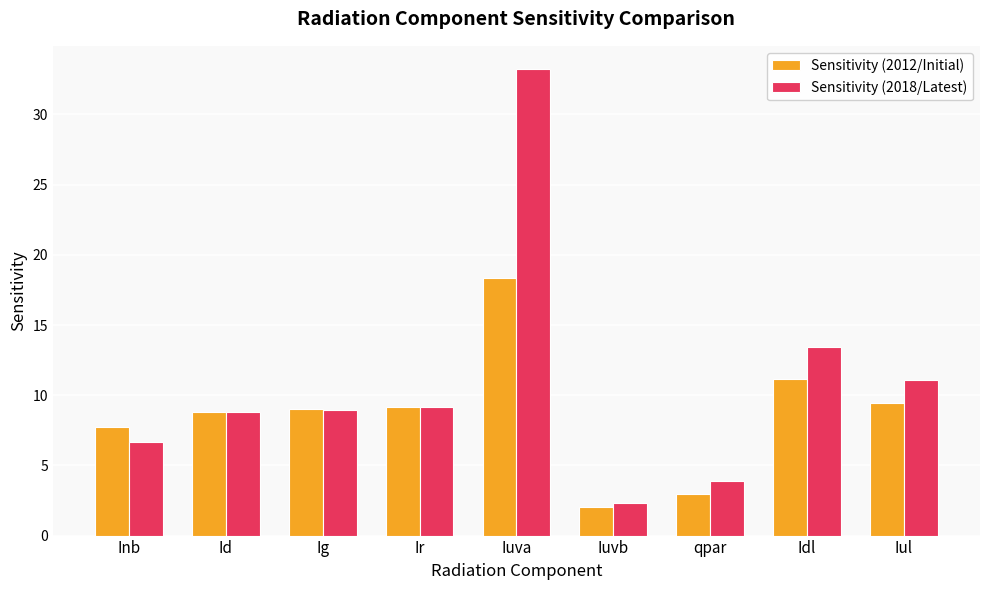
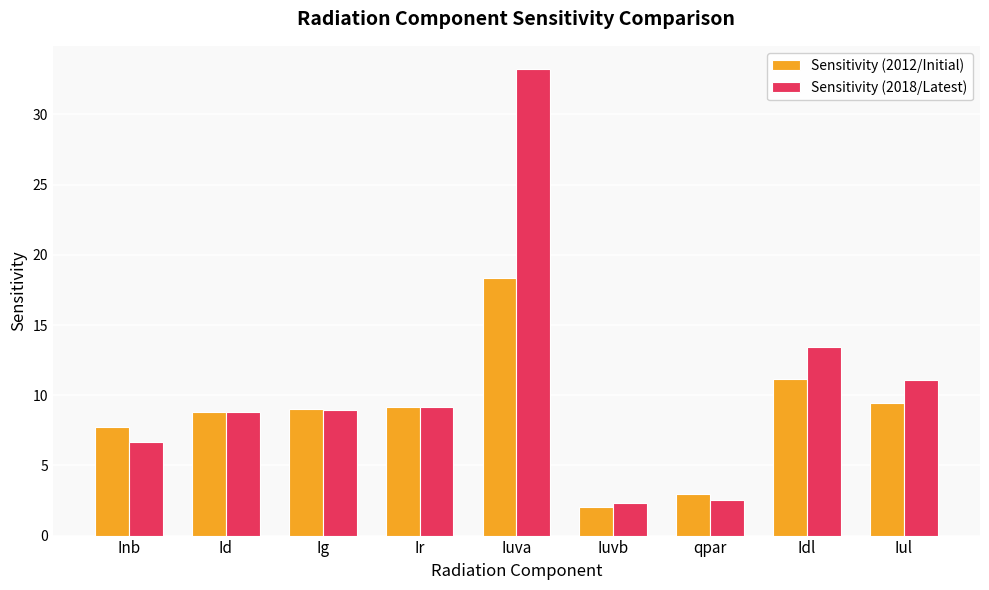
Sensitivity (2018/Latest), qpar: 3.9 -> 2.6
